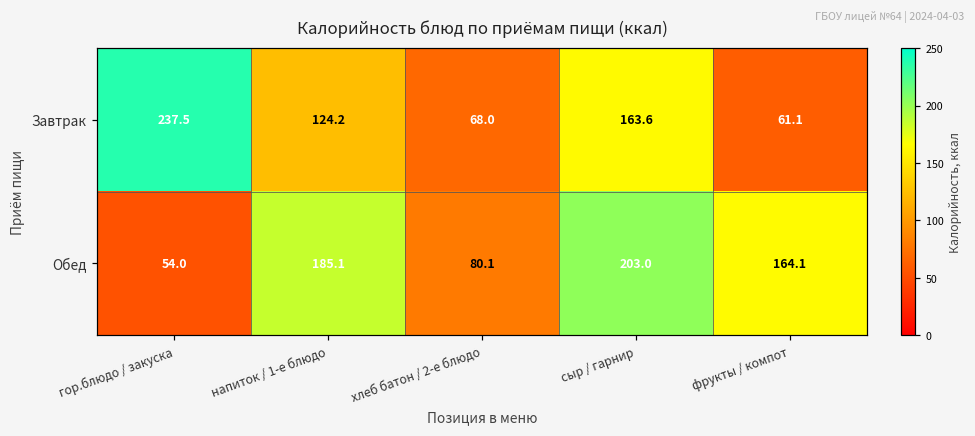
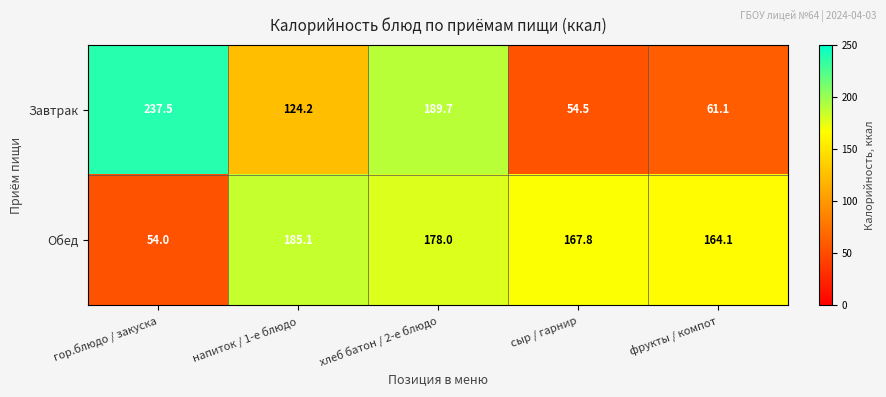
Завтрак, хлеб батон / 2-е блюдо: 68.0 -> 189.7
Завтрак, сыр / гарнир: 163.6 -> 54.5
Обед, хлеб батон / 2-е блюдо: 80.1 -> 178.0
Обед, сыр / гарнир: 203.0 -> 167.8
